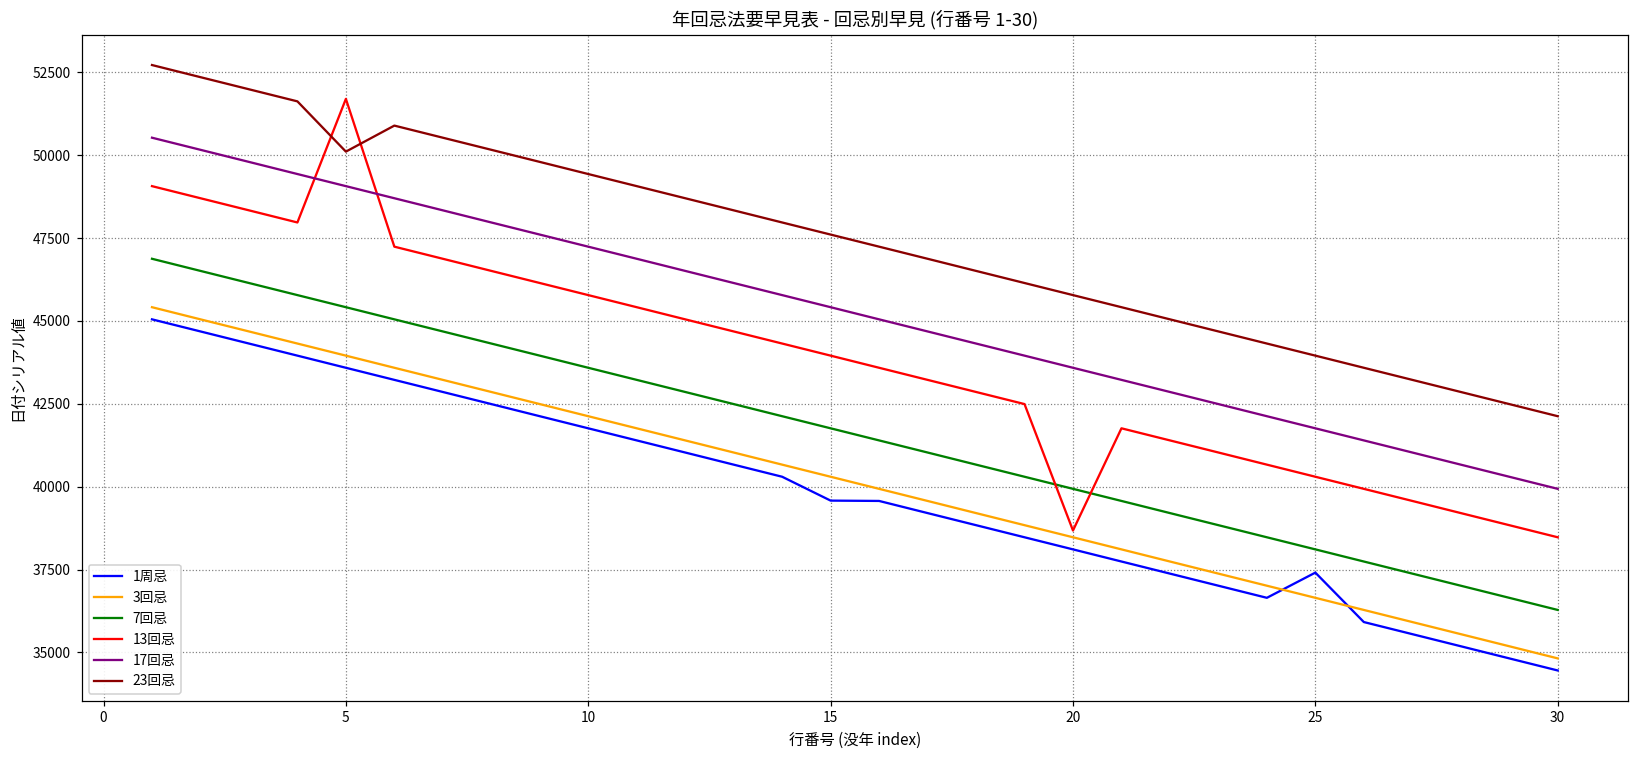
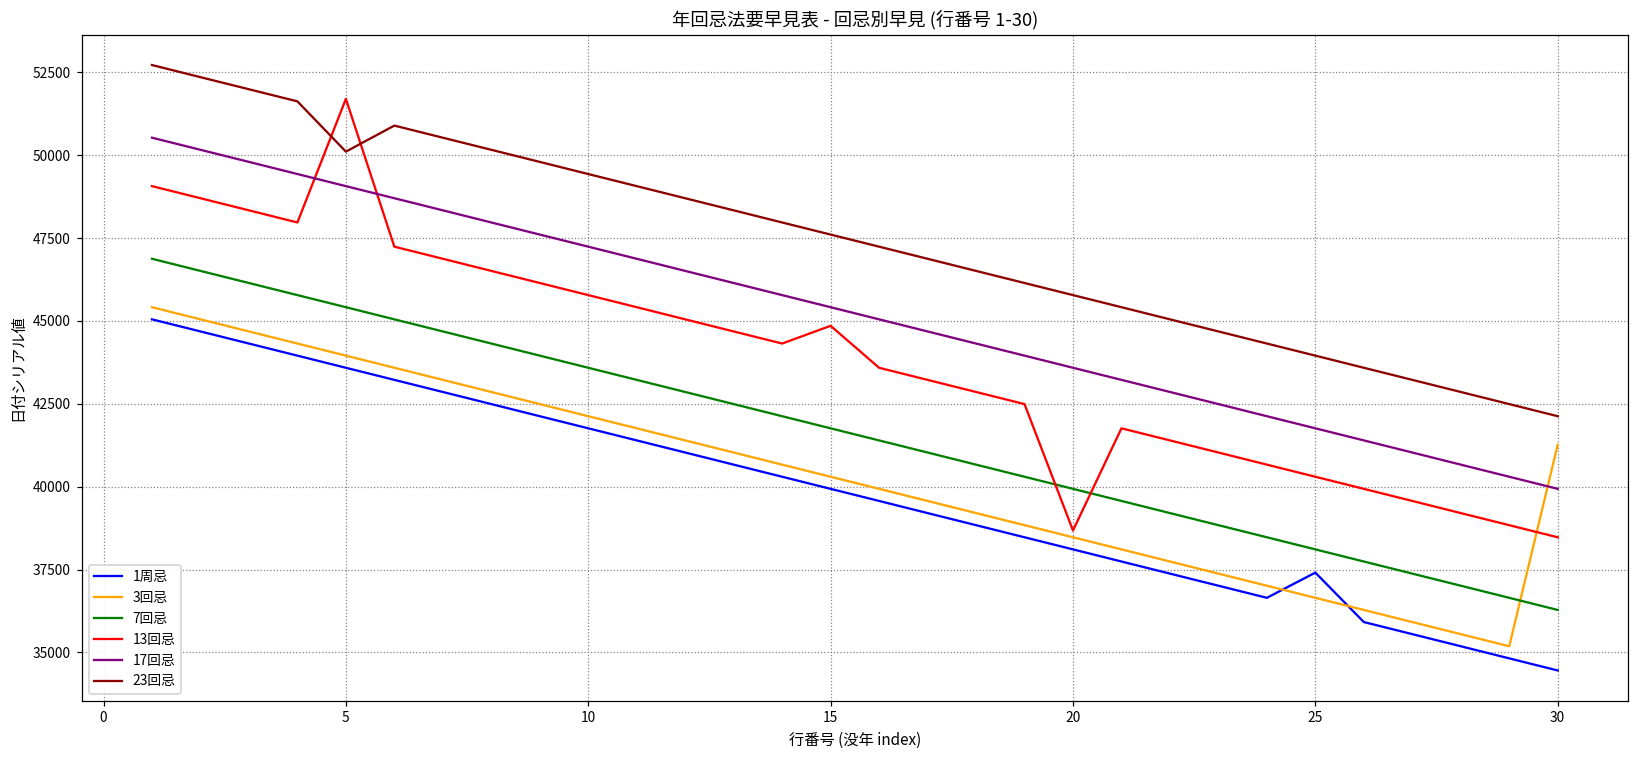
1周忌, 15: 39600 -> 39900
13回忌, 15: 44000 -> 44900
3回忌, 30: 34800 -> 41300
